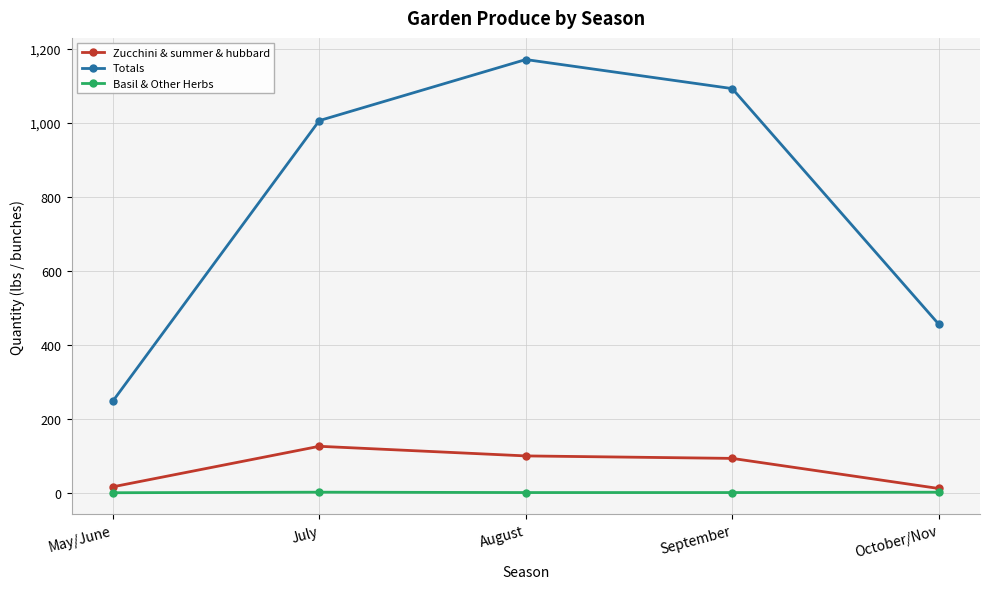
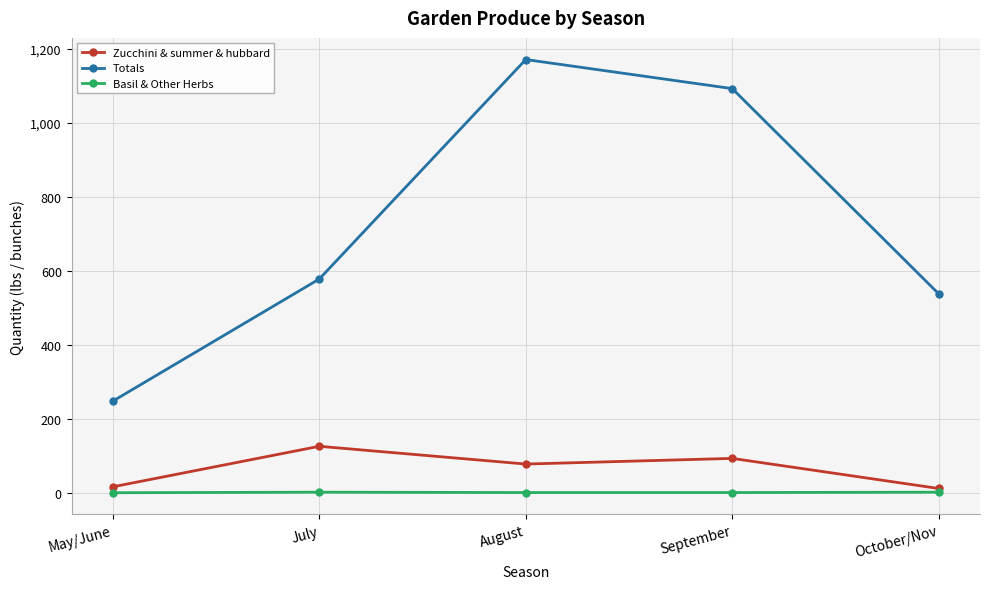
Totals, July: 1,010 -> 580
Zucchini & summer & hubbard, August: 100 -> 80
Totals, October/Nov: 460 -> 540
